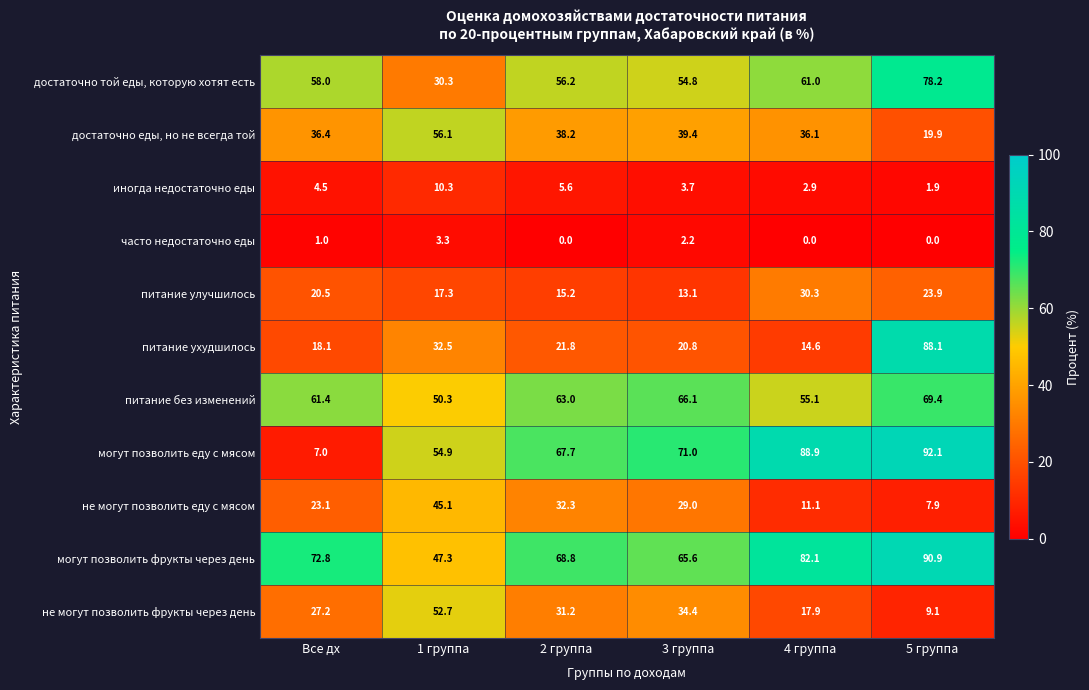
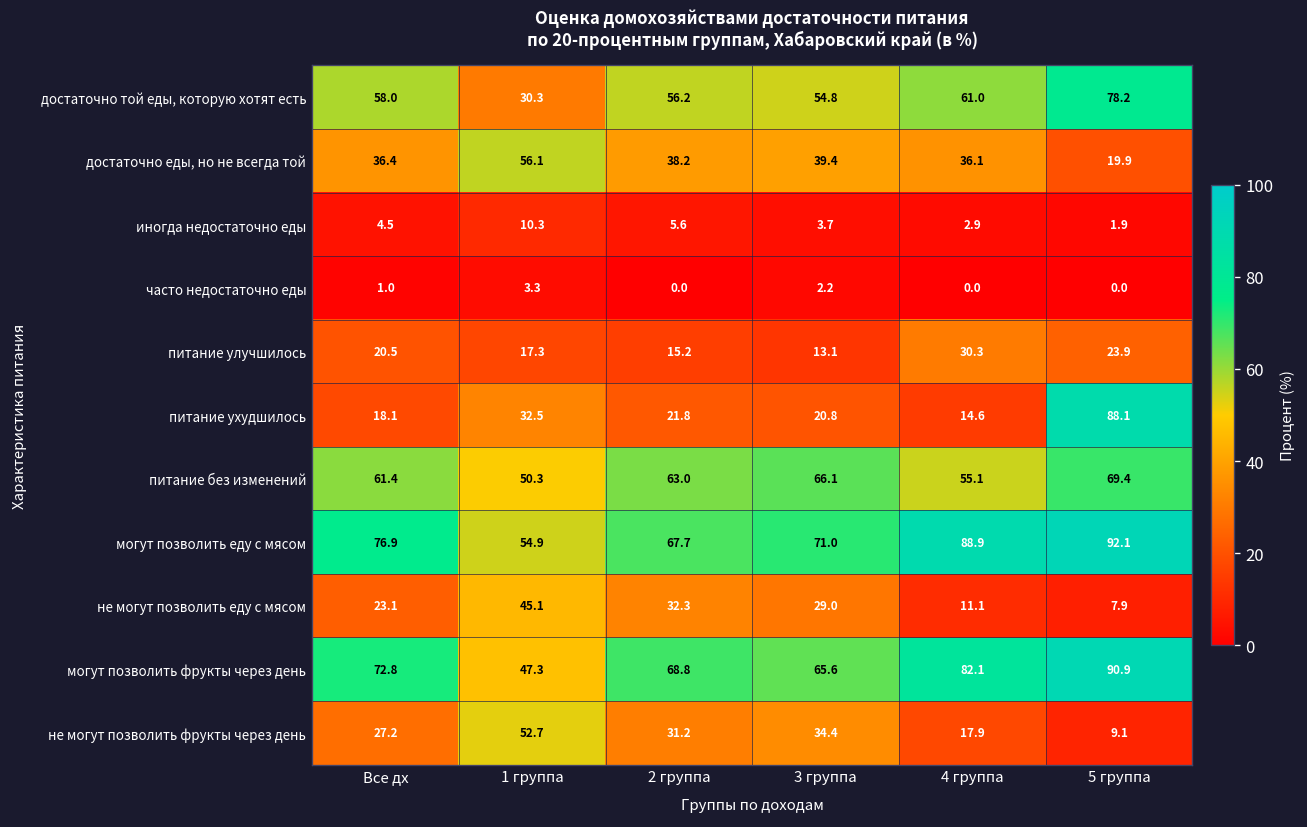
могут позволить еду с мясом, Все дх: 7.0 -> 76.9
